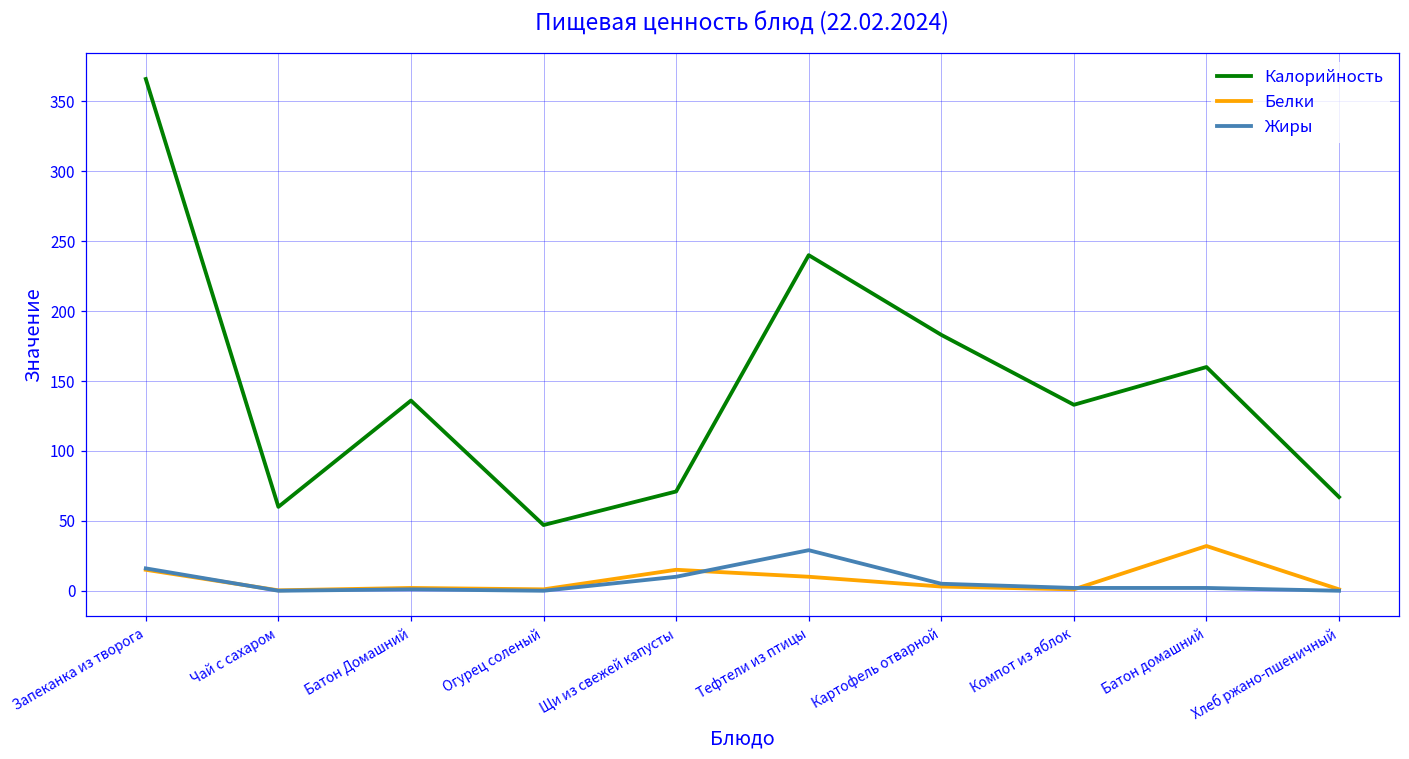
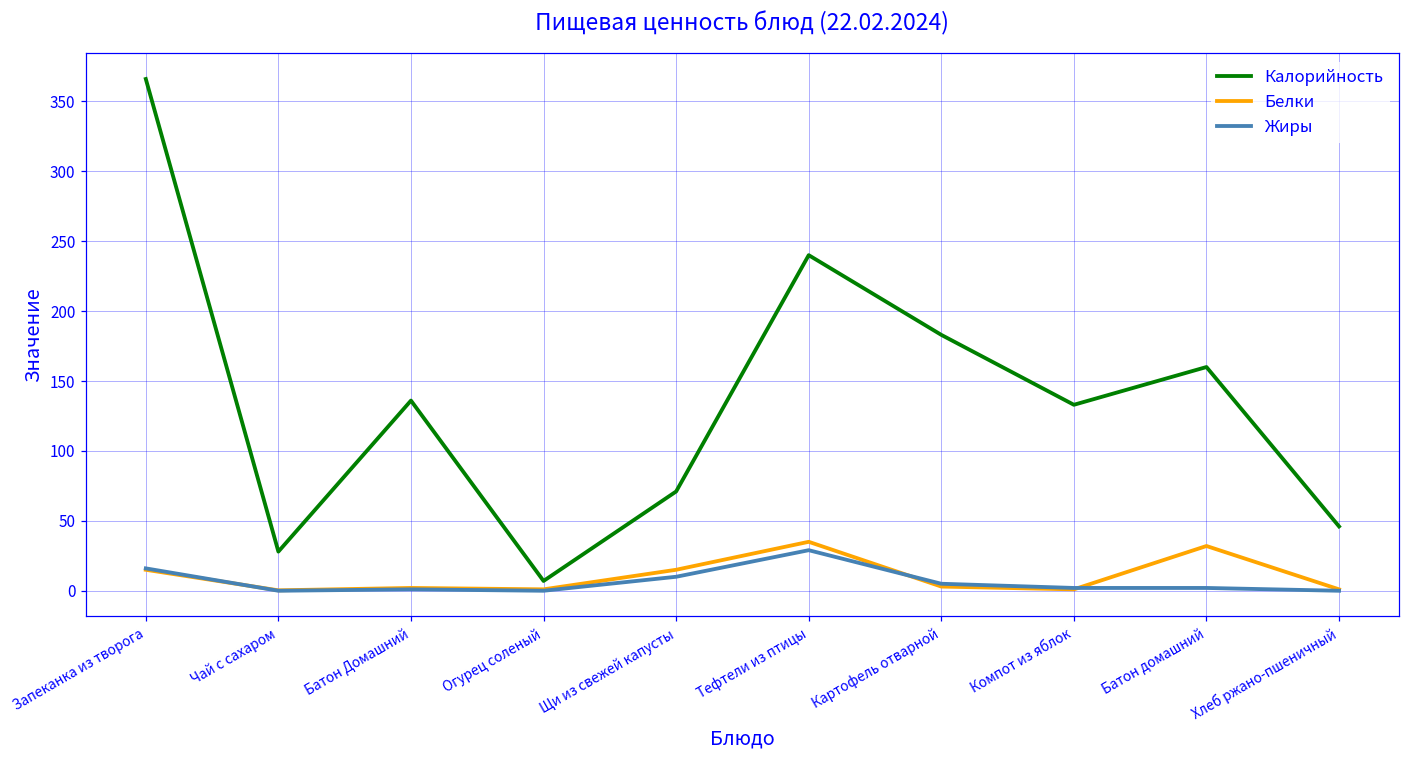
Калорийность, Чай с сахаром: 60 -> 28
Калорийность, Огурец соленый: 47 -> 7
Белки, Тефтели из птицы: 10 -> 35
Калорийность, Хлеб ржано-пшеничный: 67 -> 46
